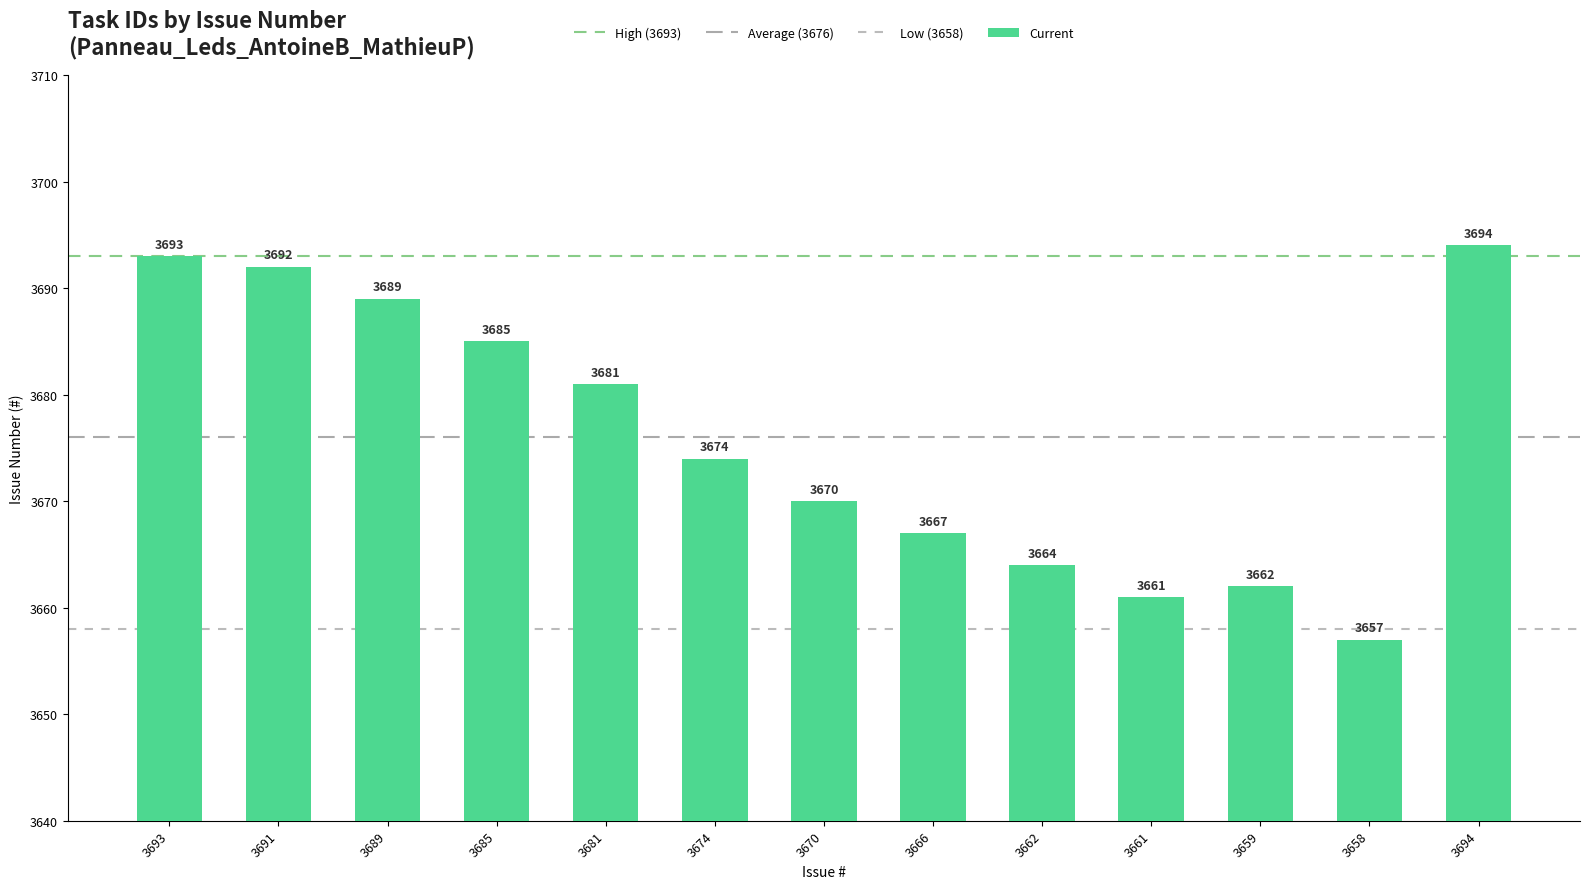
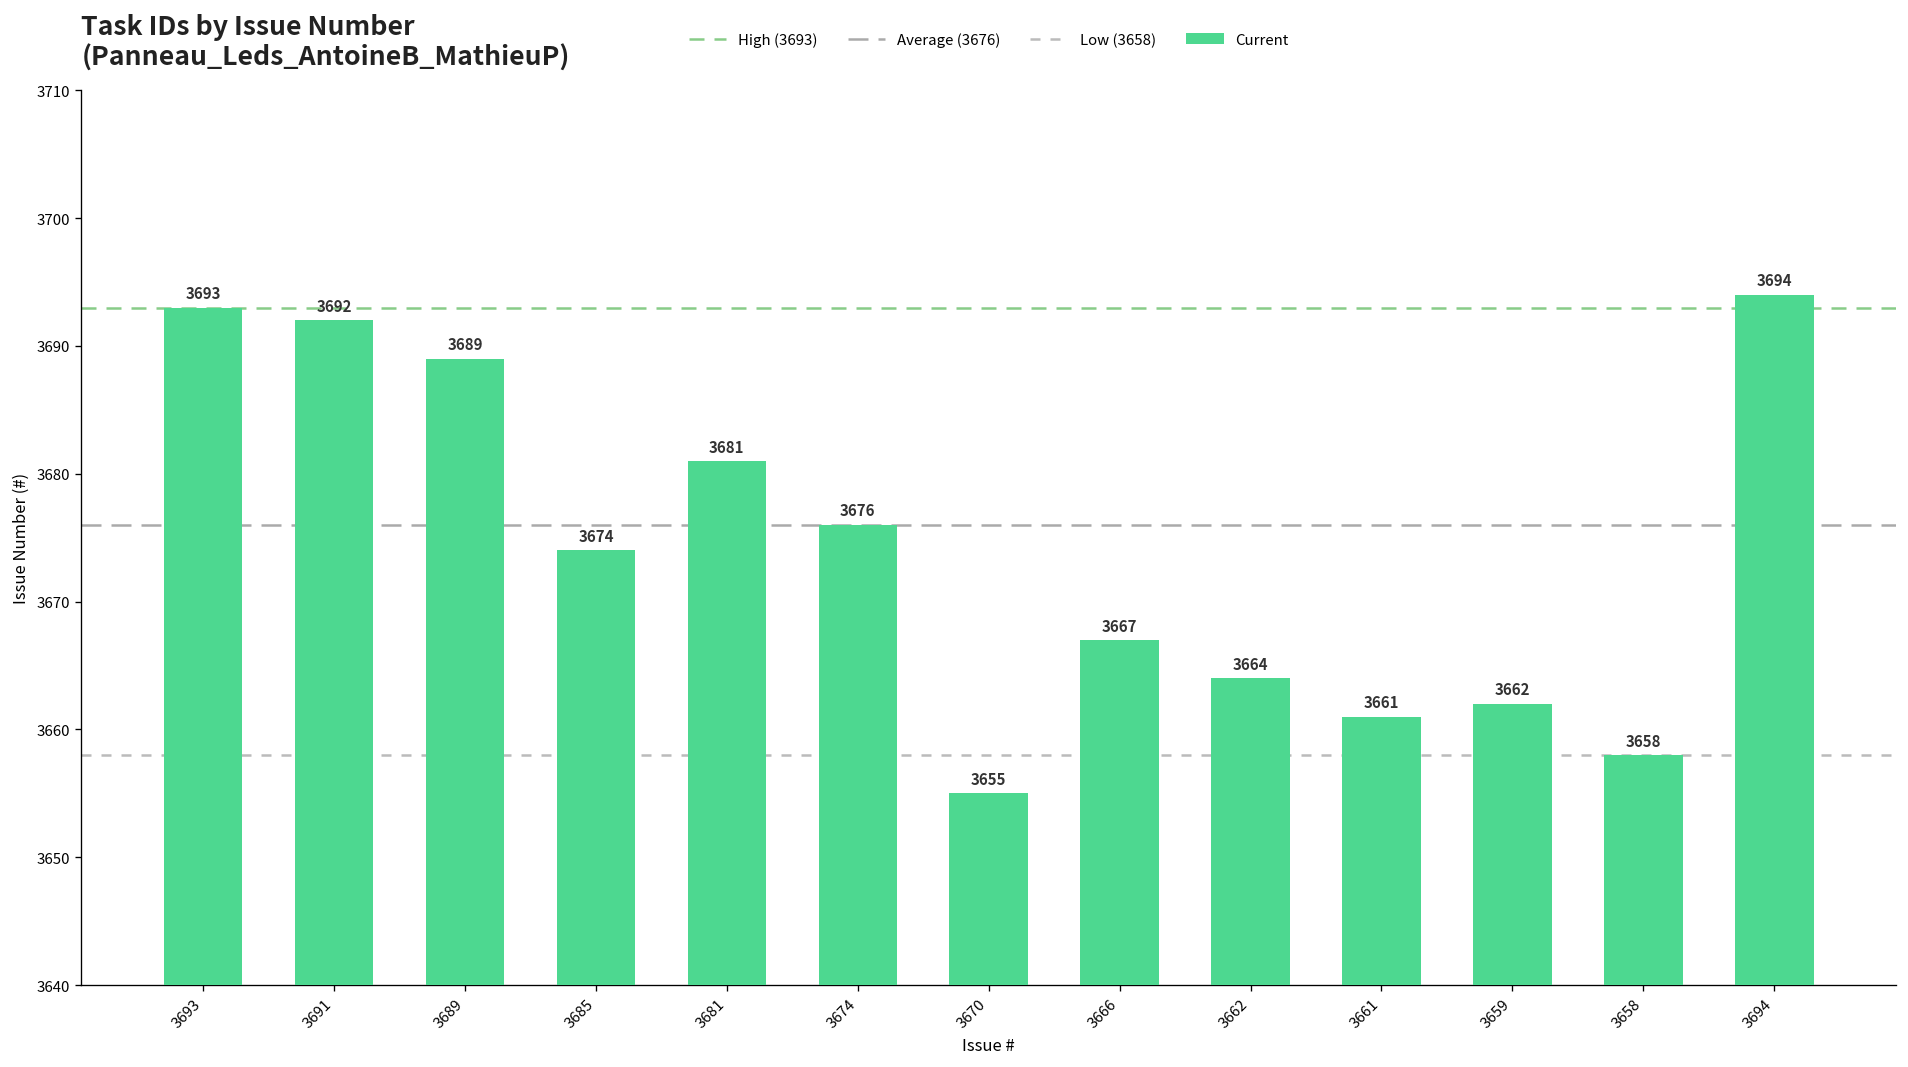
3685: 3685 -> 3674
3674: 3674 -> 3676
3670: 3670 -> 3655
3658: 3657 -> 3658
